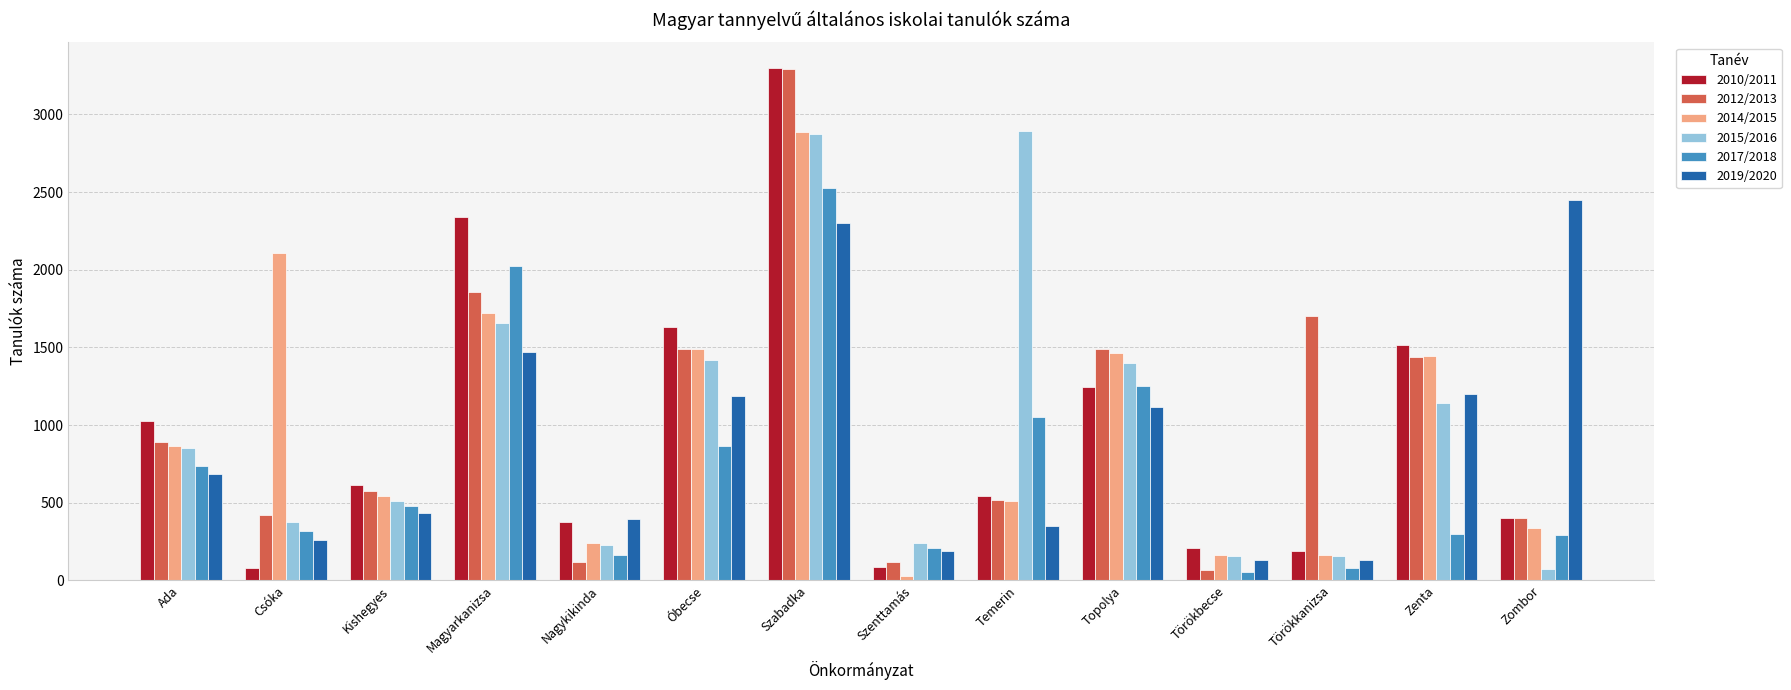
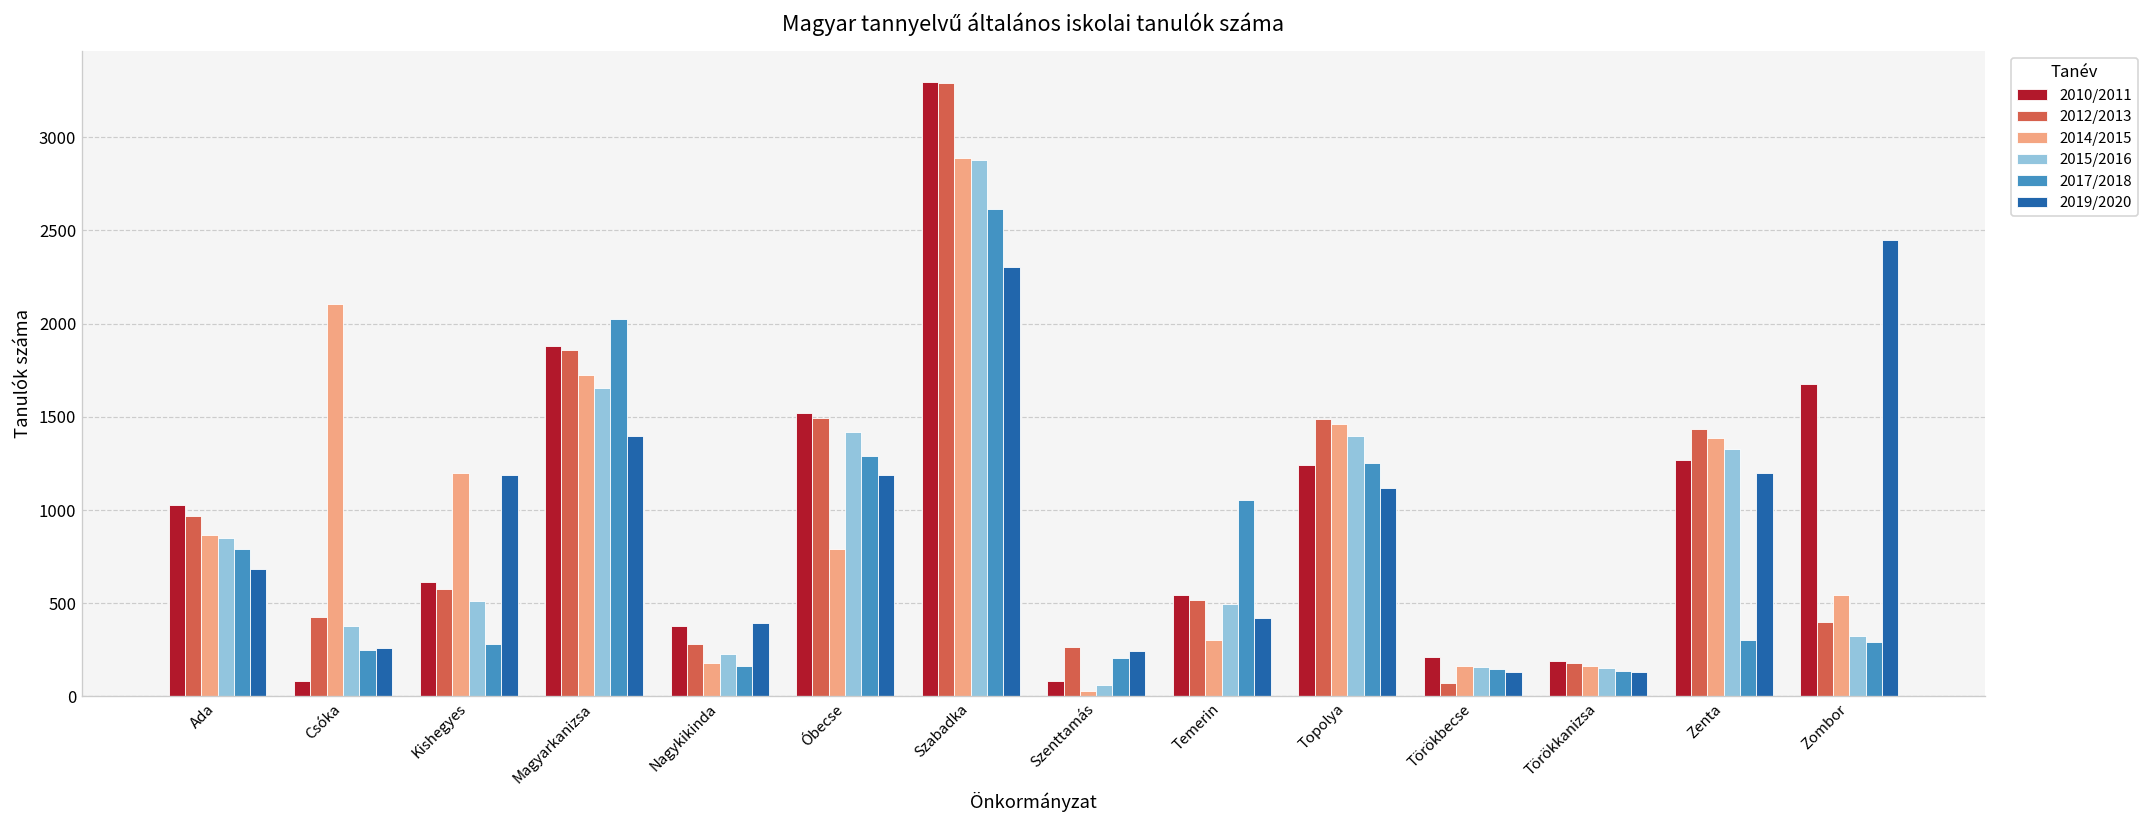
2012/2013, Ada: 890 -> 970
2017/2018, Ada: 740 -> 790
2017/2018, Csóka: 320 -> 250
2014/2015, Kishegyes: 540 -> 1200
2017/2018, Kishegyes: 480 -> 280
2019/2020, Kishegyes: 430 -> 1190
2010/2011, Magyarkanizsa: 2340 -> 1880
2019/2020, Magyarkanizsa: 1470 -> 1400
2012/2013, Nagykikinda: 120 -> 280
2014/2015, Nagykikinda: 240 -> 180
2010/2011, Óbecse: 1630 -> 1520
2014/2015, Óbecse: 1490 -> 790
2017/2018, Óbecse: 870 -> 1290
2017/2018, Szabadka: 2530 -> 2620
2012/2013, Szenttamás: 120 -> 260
2015/2016, Szenttamás: 240 -> 60
2019/2020, Szenttamás: 190 -> 250
2014/2015, Temerin: 510 -> 300
2015/2016, Temerin: 2890 -> 500
2019/2020, Temerin: 350 -> 420
2017/2018, Törökbecse: 50 -> 150
2012/2013, Törökkanizsa: 1700 -> 180
2017/2018, Törökkanizsa: 80 -> 130
2010/2011, Zenta: 1510 -> 1270
2014/2015, Zenta: 1440 -> 1390
2015/2016, Zenta: 1140 -> 1330
2010/2011, Zombor: 400 -> 1670
2014/2015, Zombor: 340 -> 550
2015/2016, Zombor: 70 -> 330
